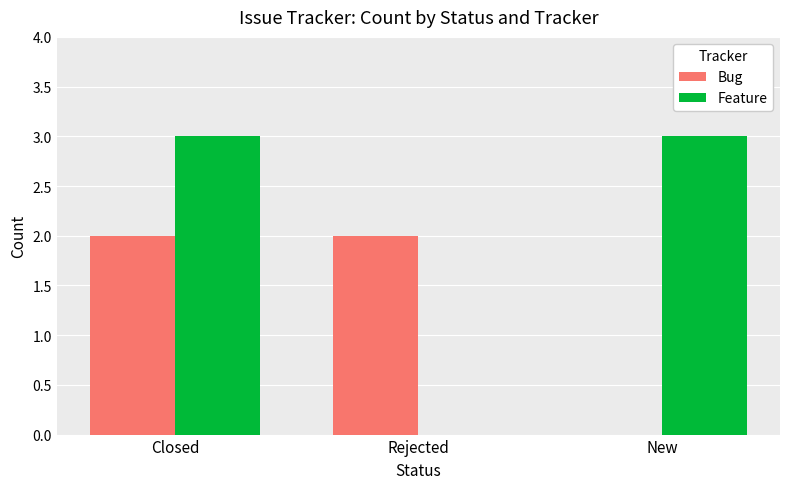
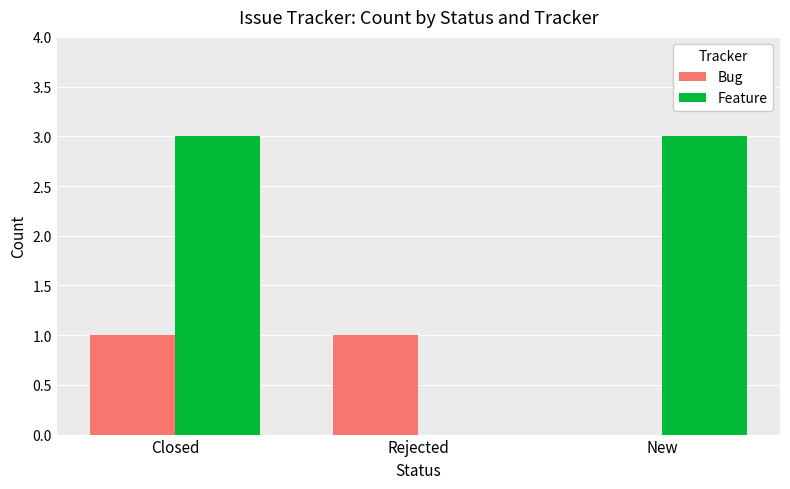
Bug, Closed: 2 -> 1
Bug, Rejected: 2 -> 1
